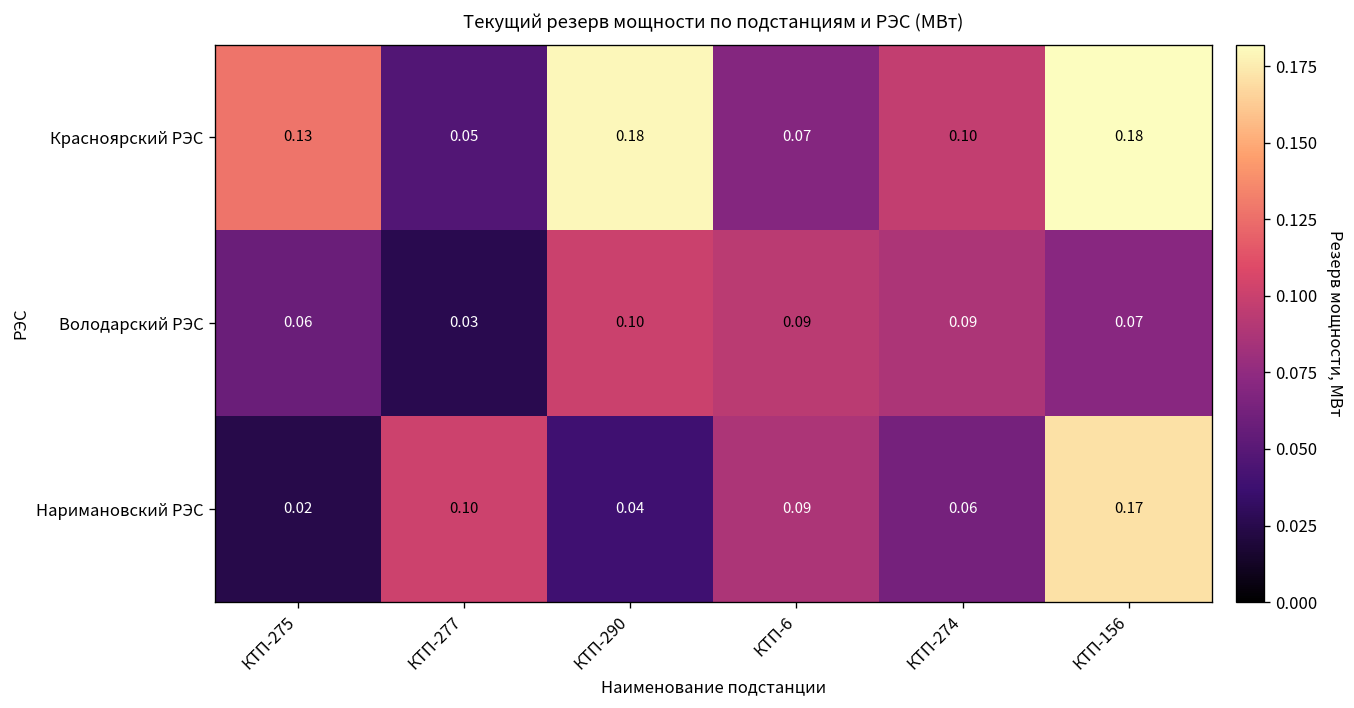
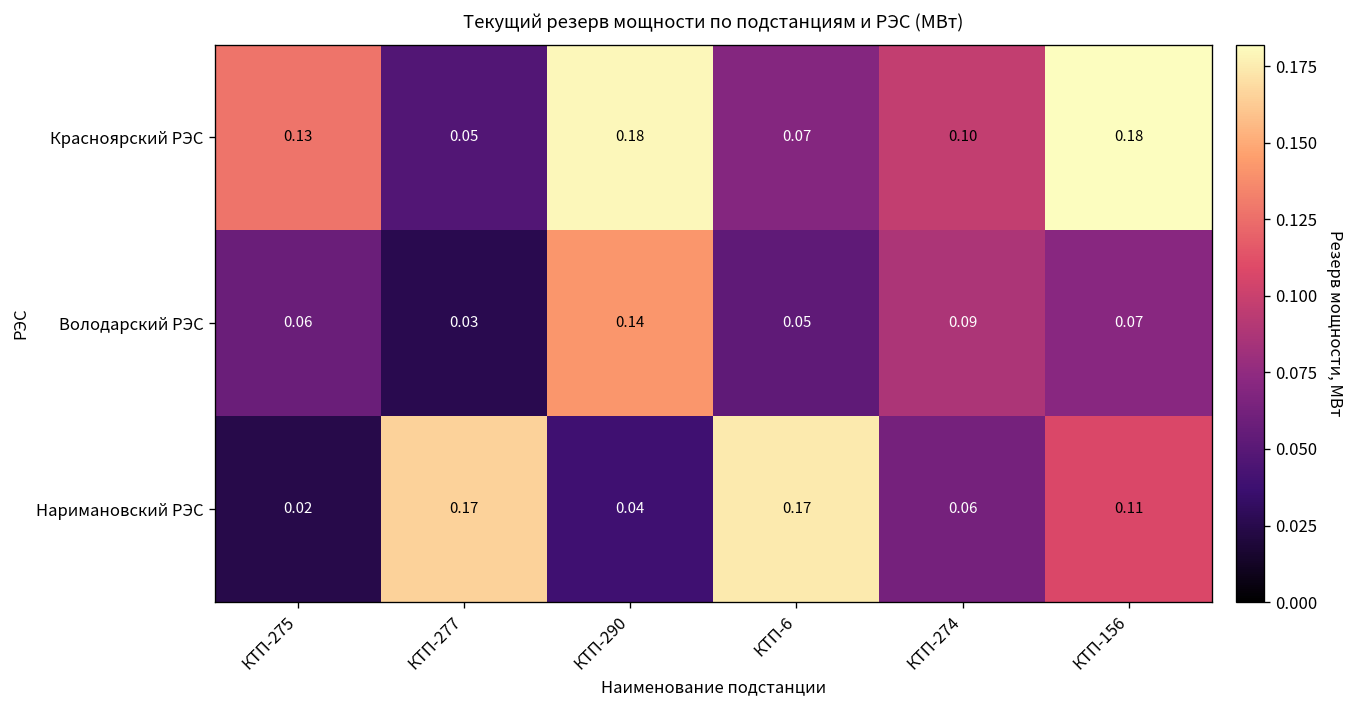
Володарский РЭС, КТП-290: 0.10 -> 0.14
Володарский РЭС, КТП-6: 0.09 -> 0.05
Наримановский РЭС, КТП-277: 0.10 -> 0.17
Наримановский РЭС, КТП-6: 0.09 -> 0.17
Наримановский РЭС, КТП-156: 0.17 -> 0.11
